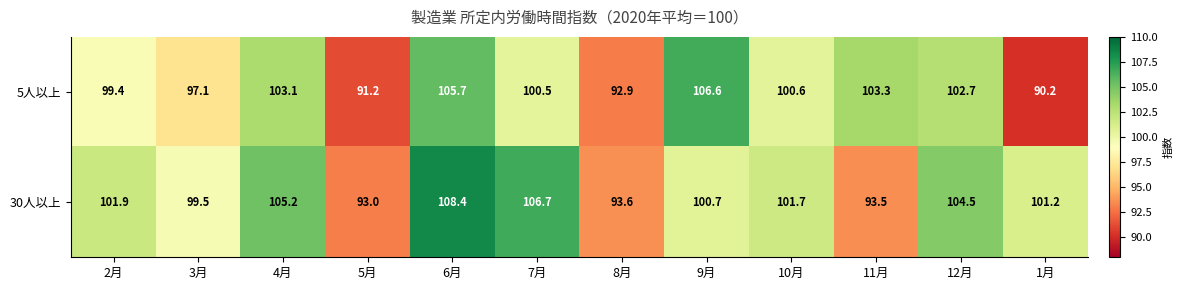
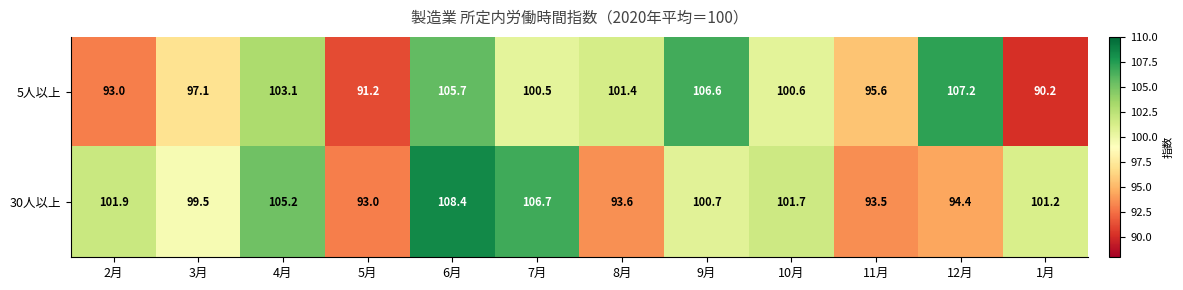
5人以上, 2月: 99.4 -> 93.0
5人以上, 8月: 92.9 -> 101.4
5人以上, 11月: 103.3 -> 95.6
5人以上, 12月: 102.7 -> 107.2
30人以上, 12月: 104.5 -> 94.4
